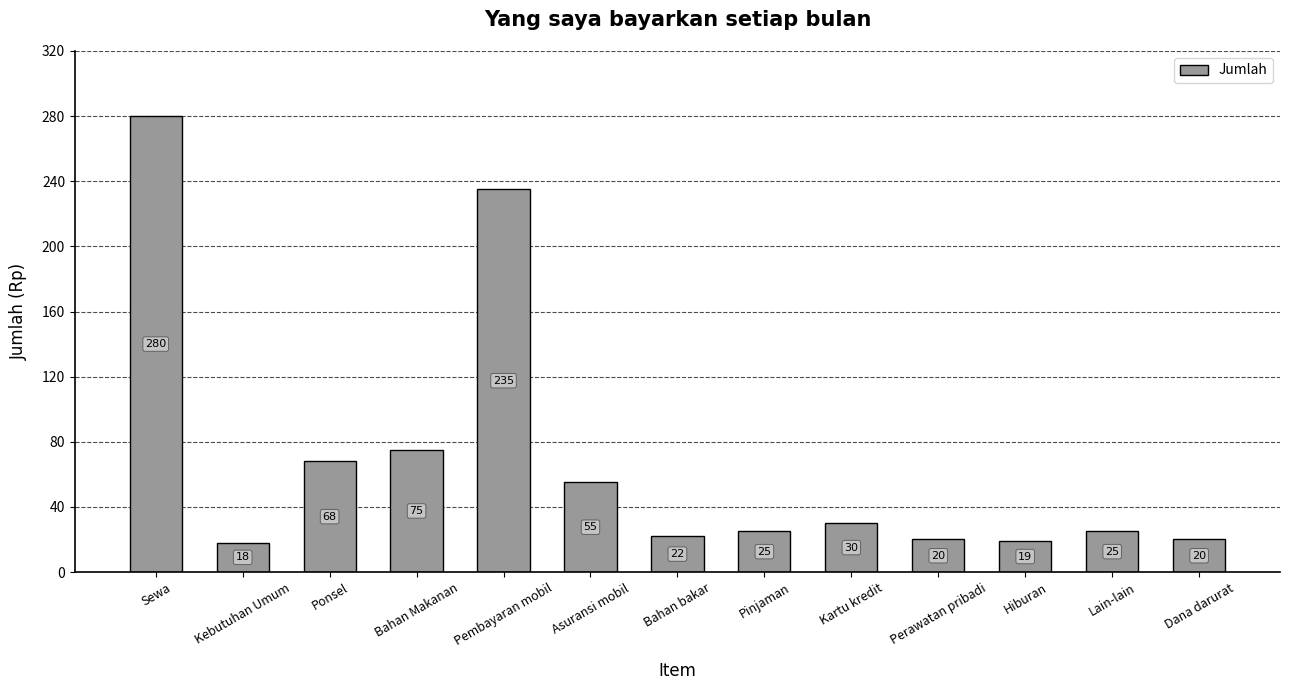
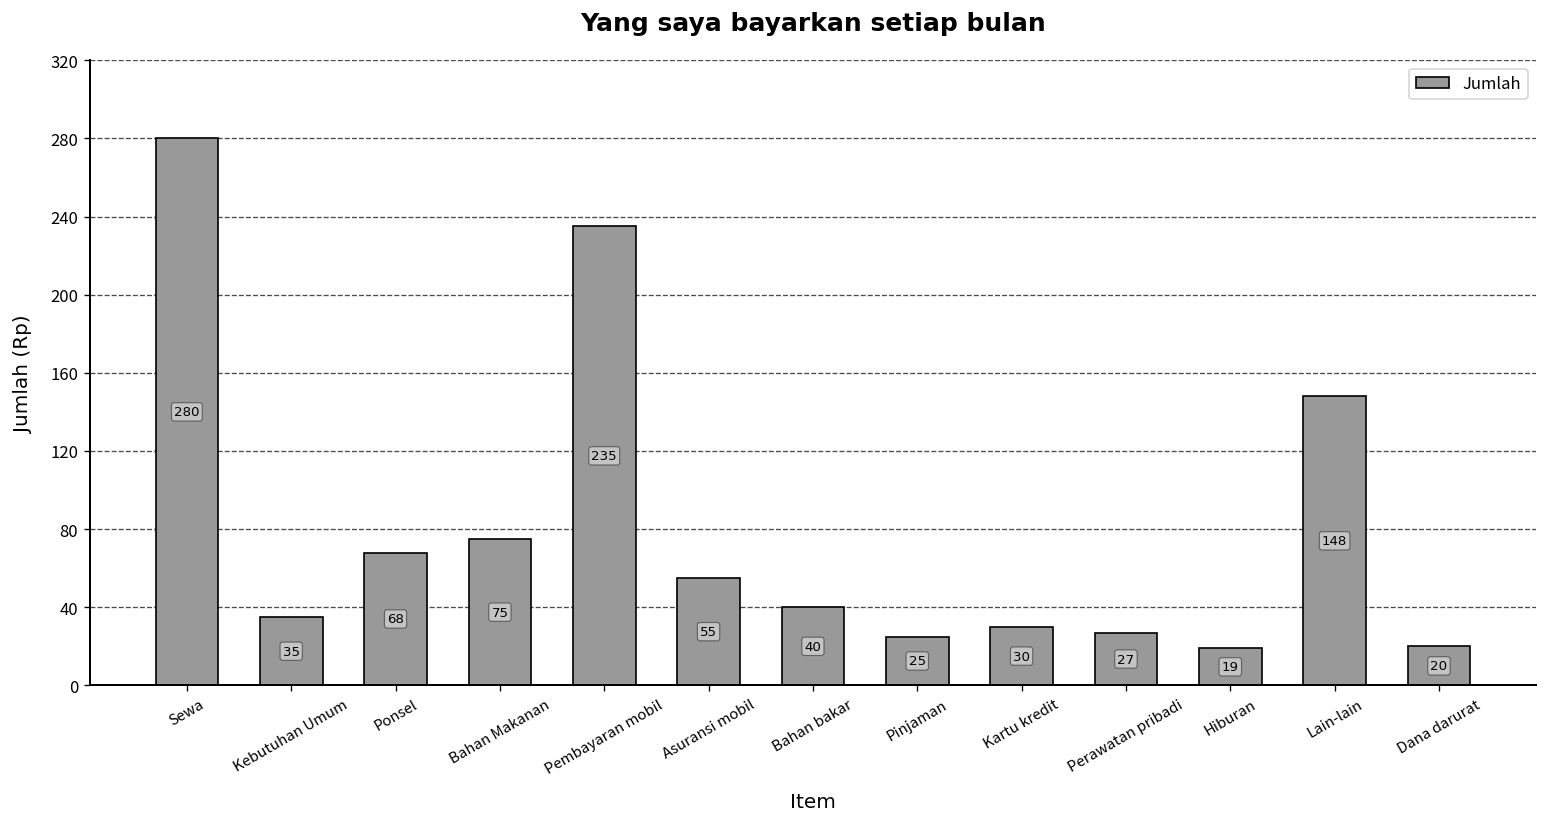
Kebutuhan Umum: 18 -> 35
Bahan bakar: 22 -> 40
Perawatan pribadi: 20 -> 27
Lain-lain: 25 -> 148
